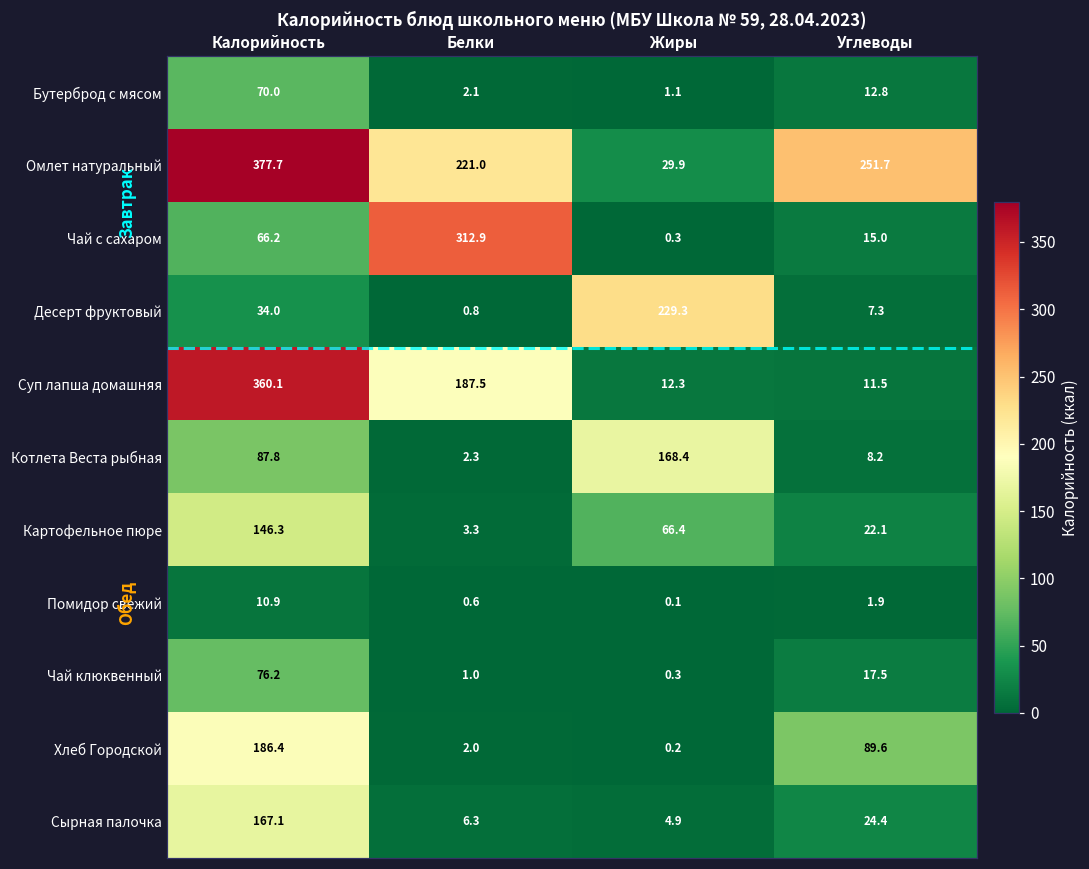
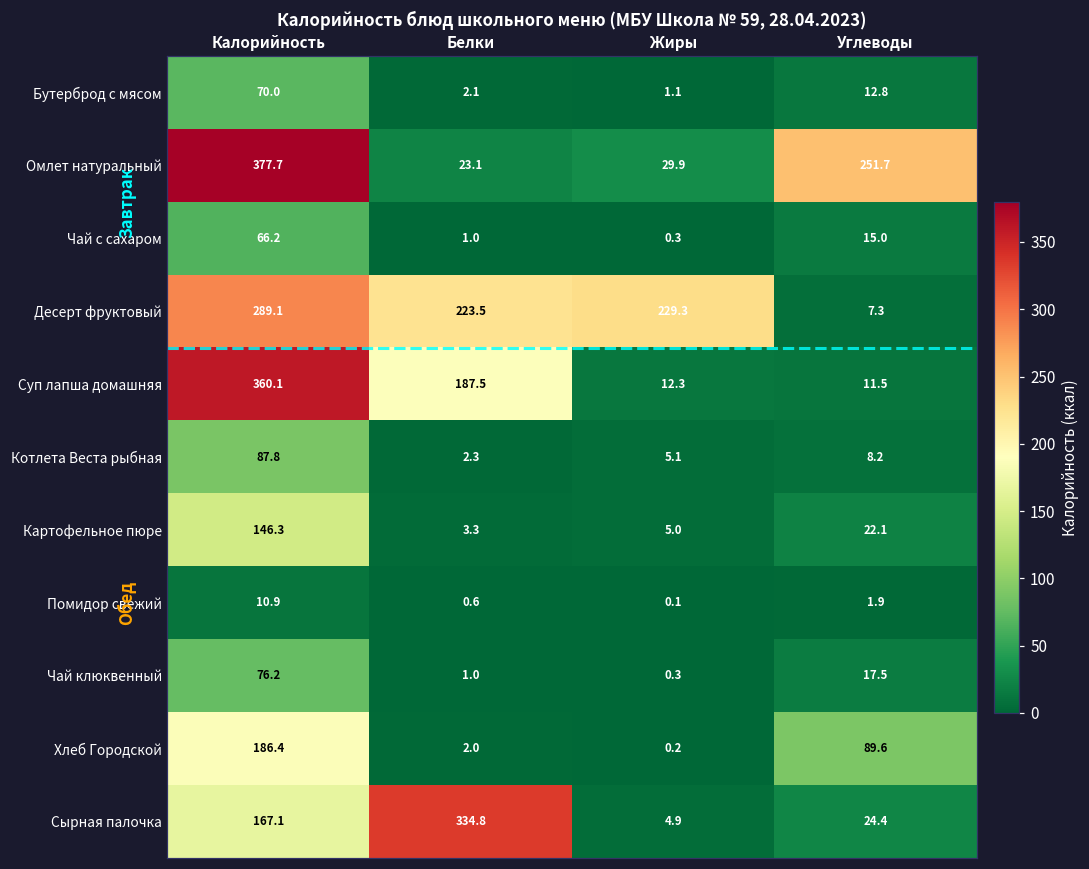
Омлет натуральный, Белки: 221.0 -> 23.1
Чай с сахаром, Белки: 312.9 -> 1.0
Десерт фруктовый, Калорийность: 34.0 -> 289.1
Десерт фруктовый, Белки: 0.8 -> 223.5
Котлета Веста рыбная, Жиры: 168.4 -> 5.1
Картофельное пюре, Жиры: 66.4 -> 5.0
Сырная палочка, Белки: 6.3 -> 334.8
